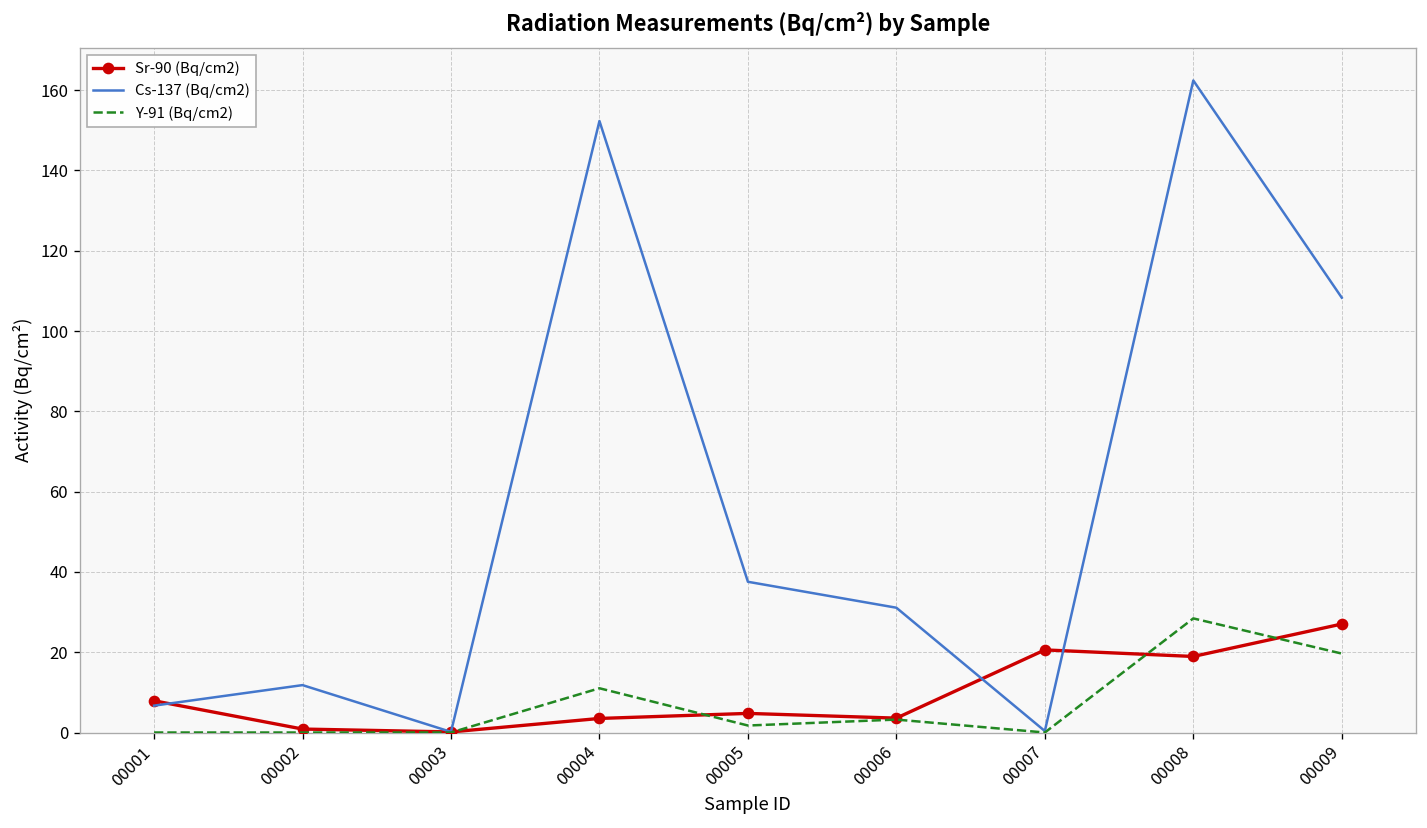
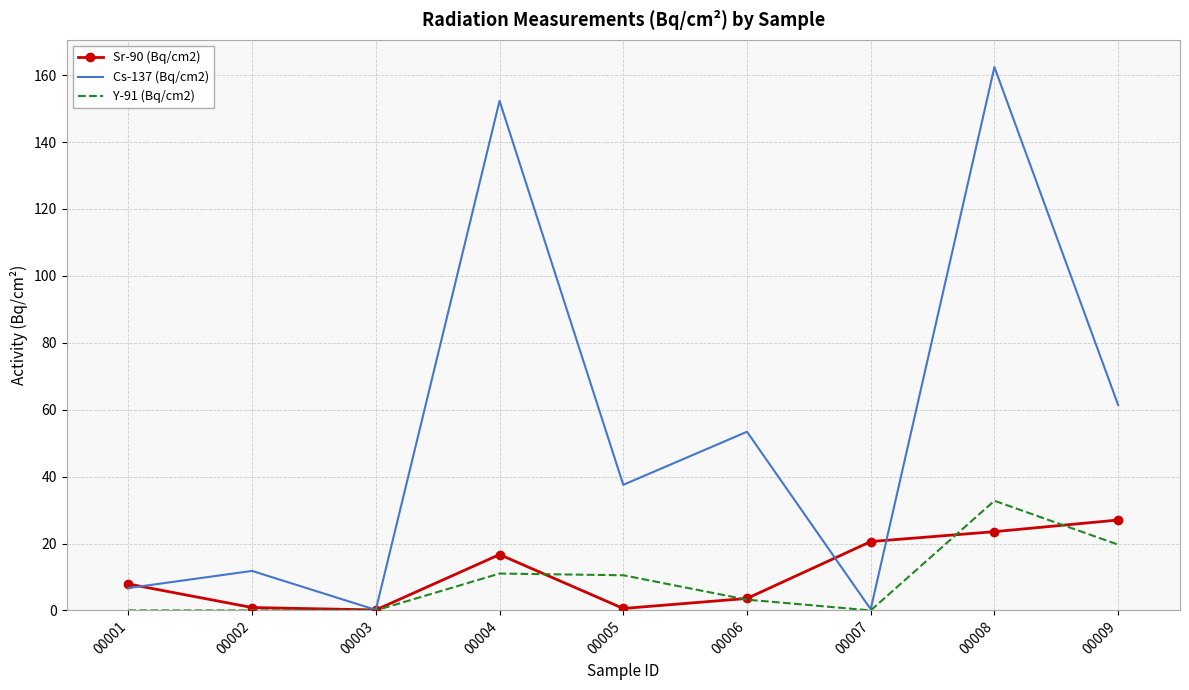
Sr-90 (Bq/cm2), 00004: 4 -> 17
Sr-90 (Bq/cm2), 00005: 5 -> 1
Y-91 (Bq/cm2), 00005: 2 -> 11
Cs-137 (Bq/cm2), 00006: 31 -> 53
Sr-90 (Bq/cm2), 00008: 19 -> 24
Y-91 (Bq/cm2), 00008: 28 -> 33
Cs-137 (Bq/cm2), 00009: 108 -> 61
